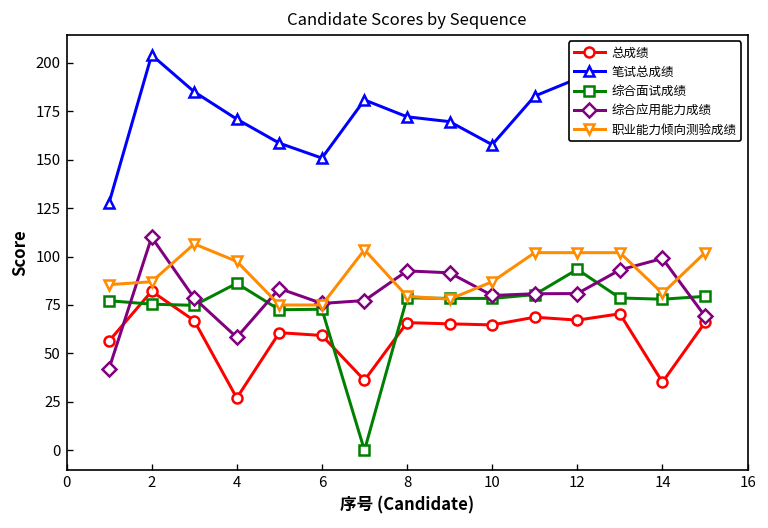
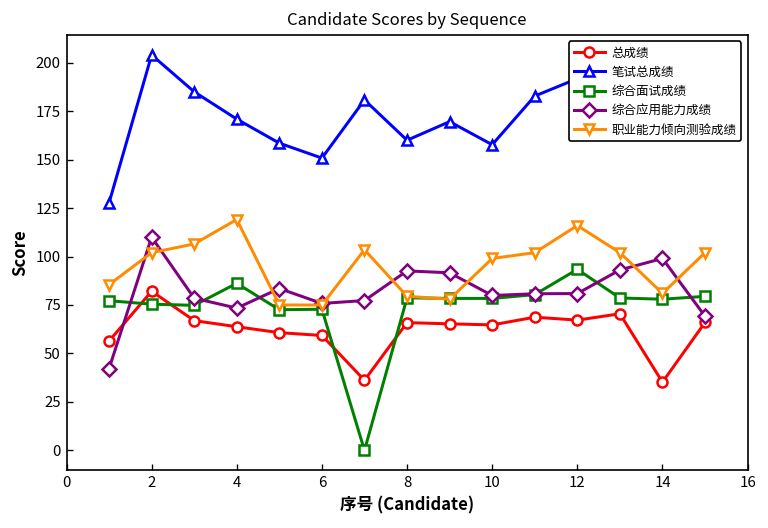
职业能力倾向测验成绩, 2: 87 -> 102
总成绩, 4: 27 -> 64
综合应用能力成绩, 4: 58 -> 73
职业能力倾向测验成绩, 4: 98 -> 119
笔试总成绩, 8: 172 -> 160
职业能力倾向测验成绩, 10: 87 -> 99
职业能力倾向测验成绩, 12: 102 -> 116
